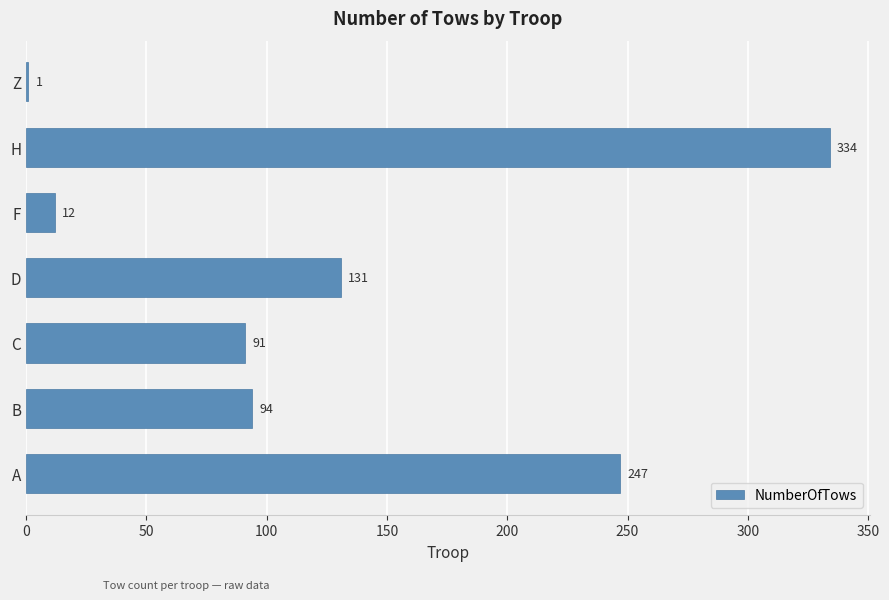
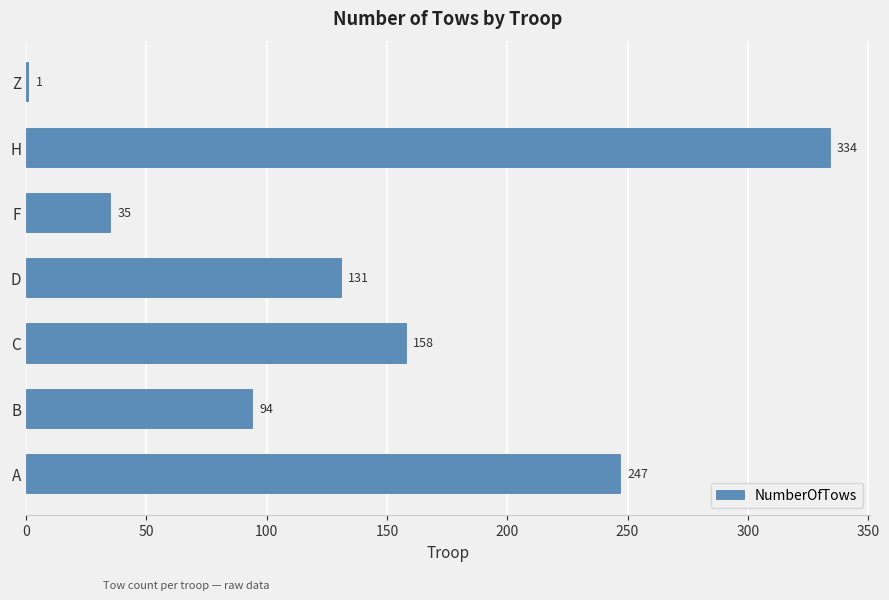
F: 12 -> 35
C: 91 -> 158
